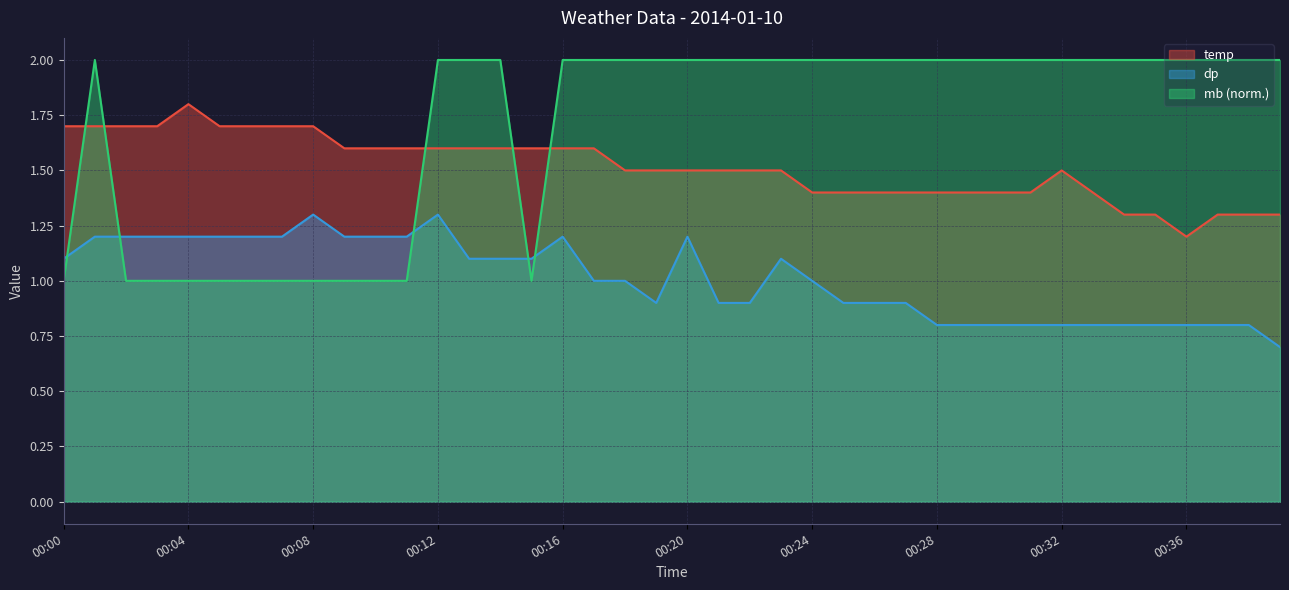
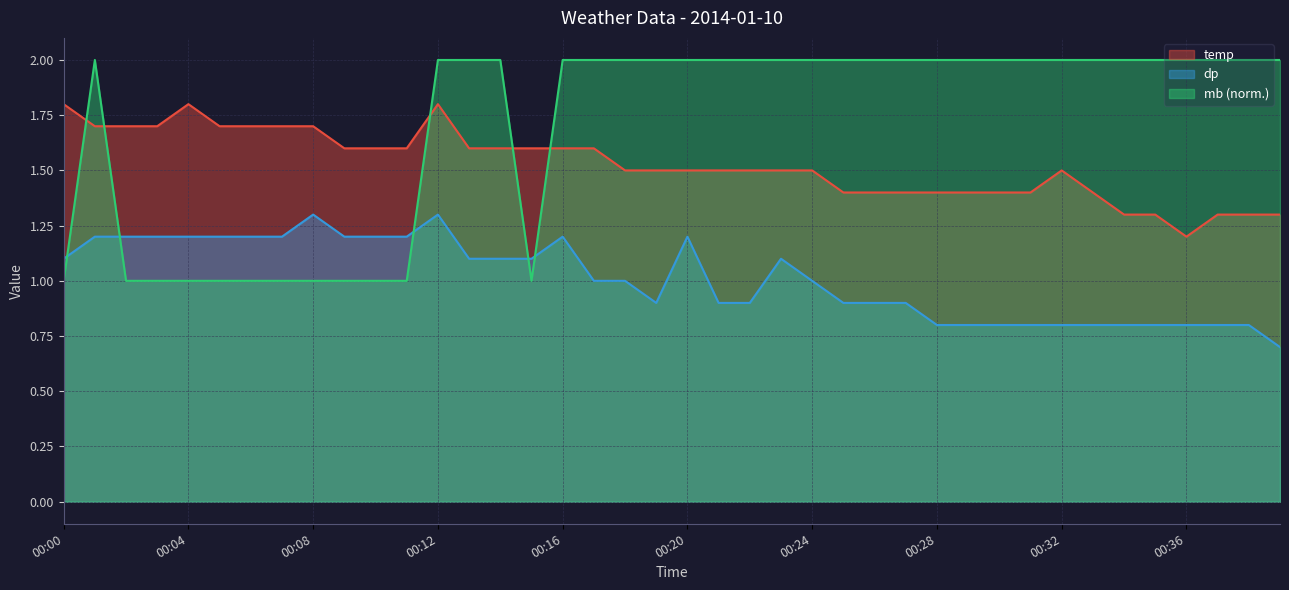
temp, 00:00: 1.7 -> 1.8
temp, 00:12: 1.6 -> 1.8
temp, 00:24: 1.4 -> 1.5
